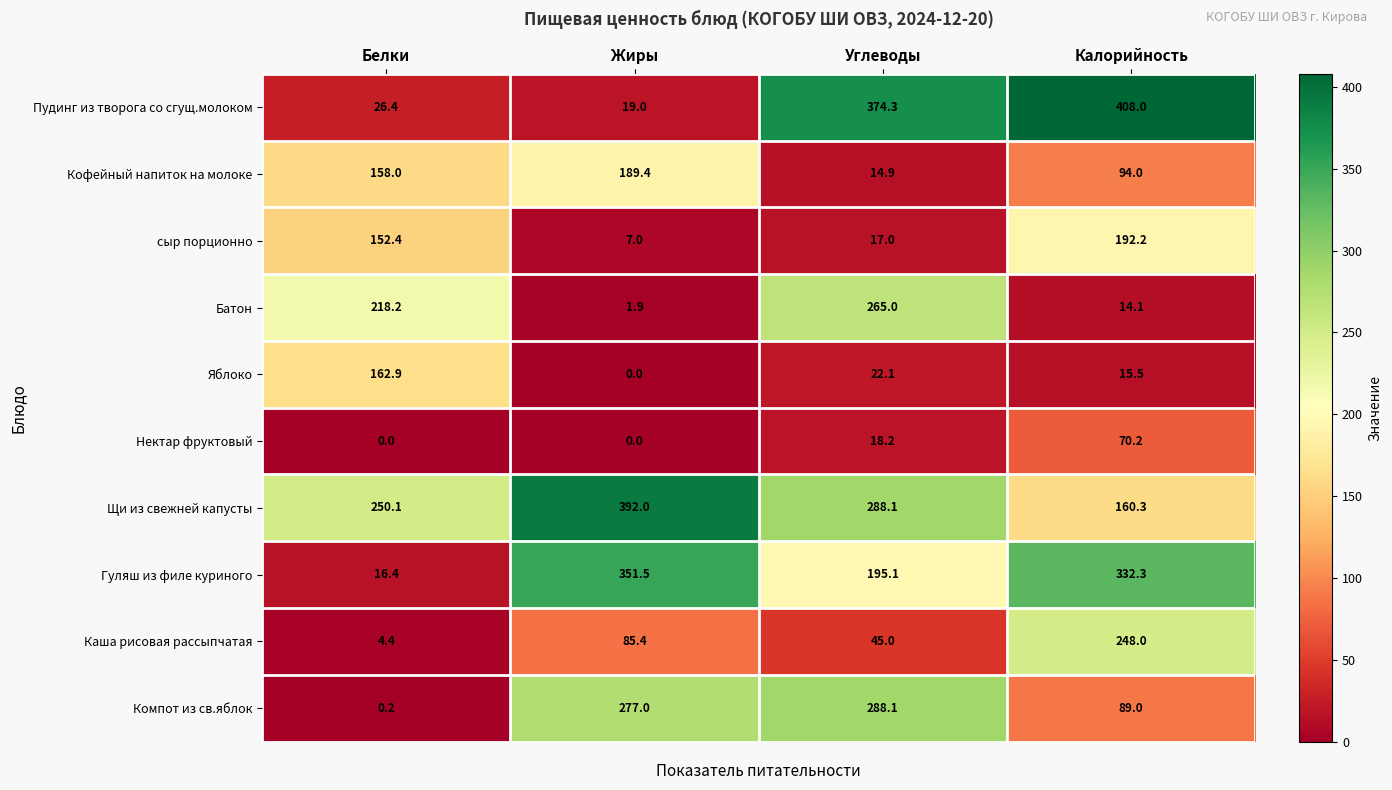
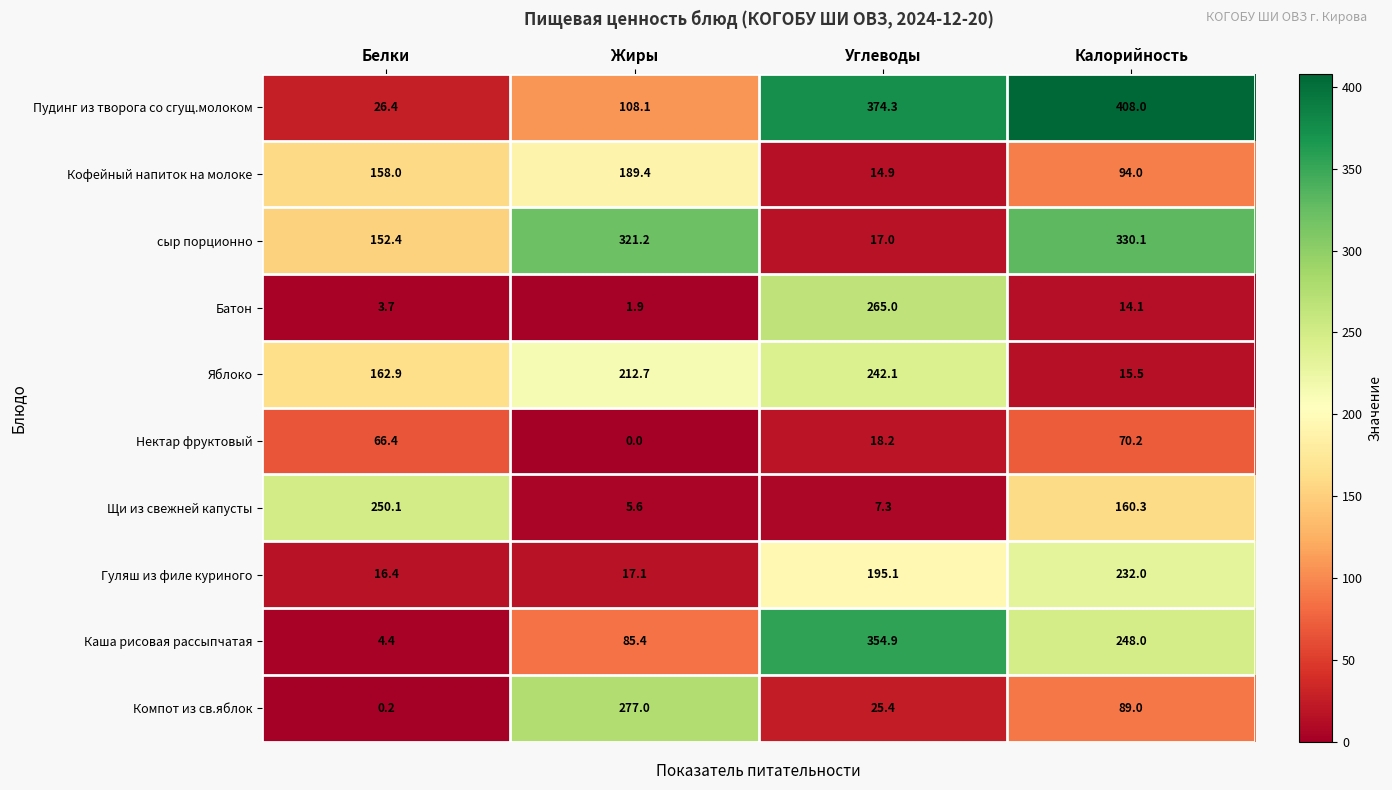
Пудинг из творога со сгущ.молоком, Жиры: 19.0 -> 108.1
сыр порционно, Жиры: 7.0 -> 321.2
сыр порционно, Калорийность: 192.2 -> 330.1
Батон, Белки: 218.2 -> 3.7
Яблоко, Жиры: 0.0 -> 212.7
Яблоко, Углеводы: 22.1 -> 242.1
Нектар фруктовый, Белки: 0.0 -> 66.4
Щи из свежней капусты, Жиры: 392.0 -> 5.6
Щи из свежней капусты, Углеводы: 288.1 -> 7.3
Гуляш из филе куриного, Жиры: 351.5 -> 17.1
Гуляш из филе куриного, Калорийность: 332.3 -> 232.0
Каша рисовая рассыпчатая, Углеводы: 45.0 -> 354.9
Компот из св.яблок, Углеводы: 288.1 -> 25.4
